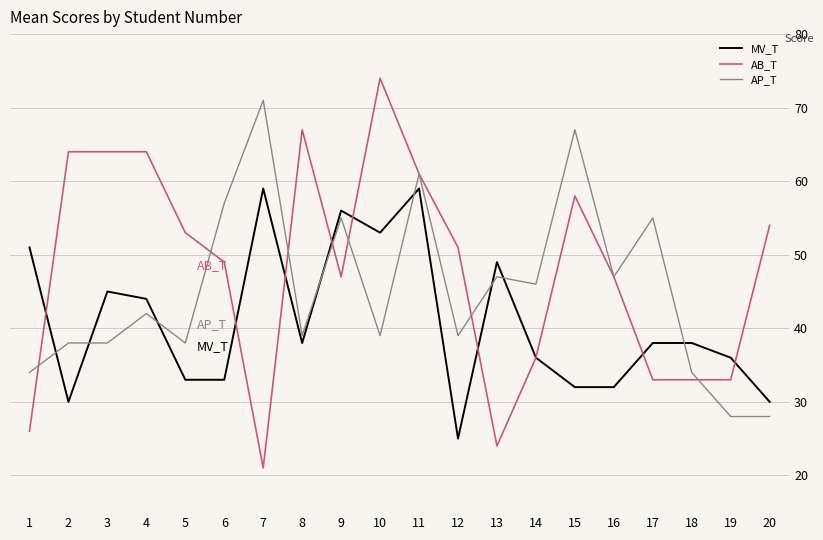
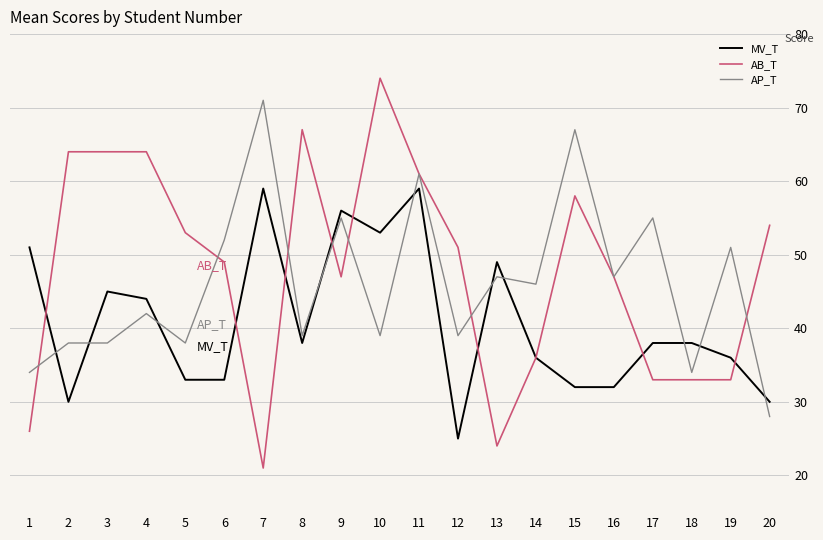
AP_T, 6: 57 -> 52
AP_T, 19: 28 -> 51
